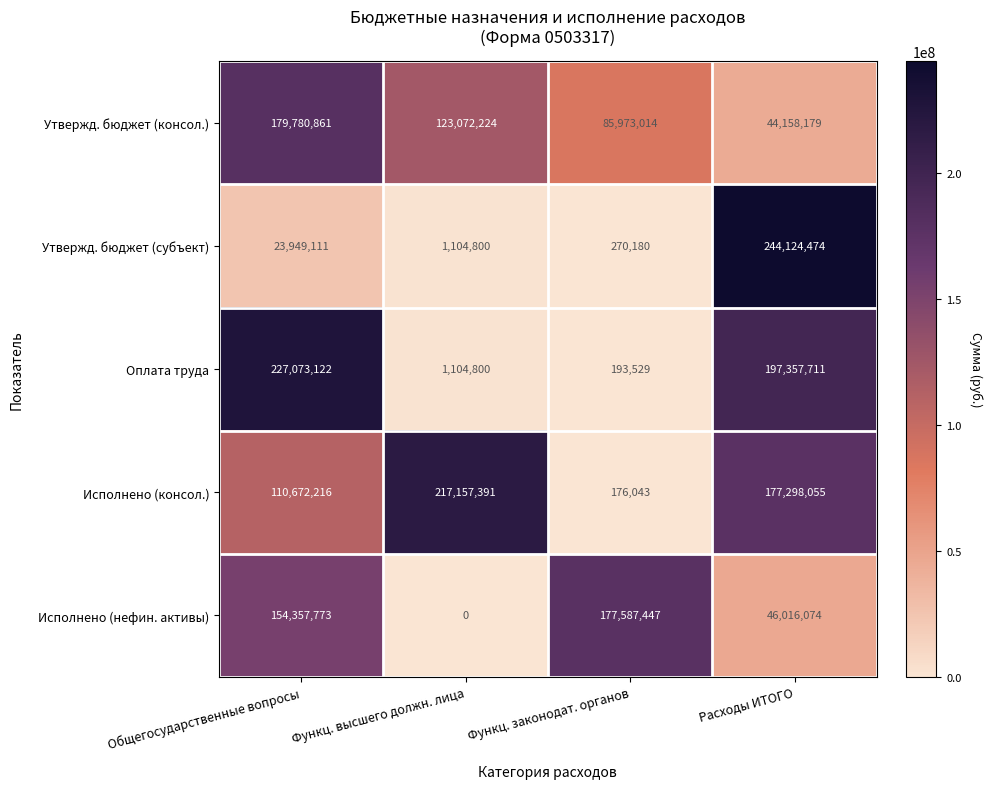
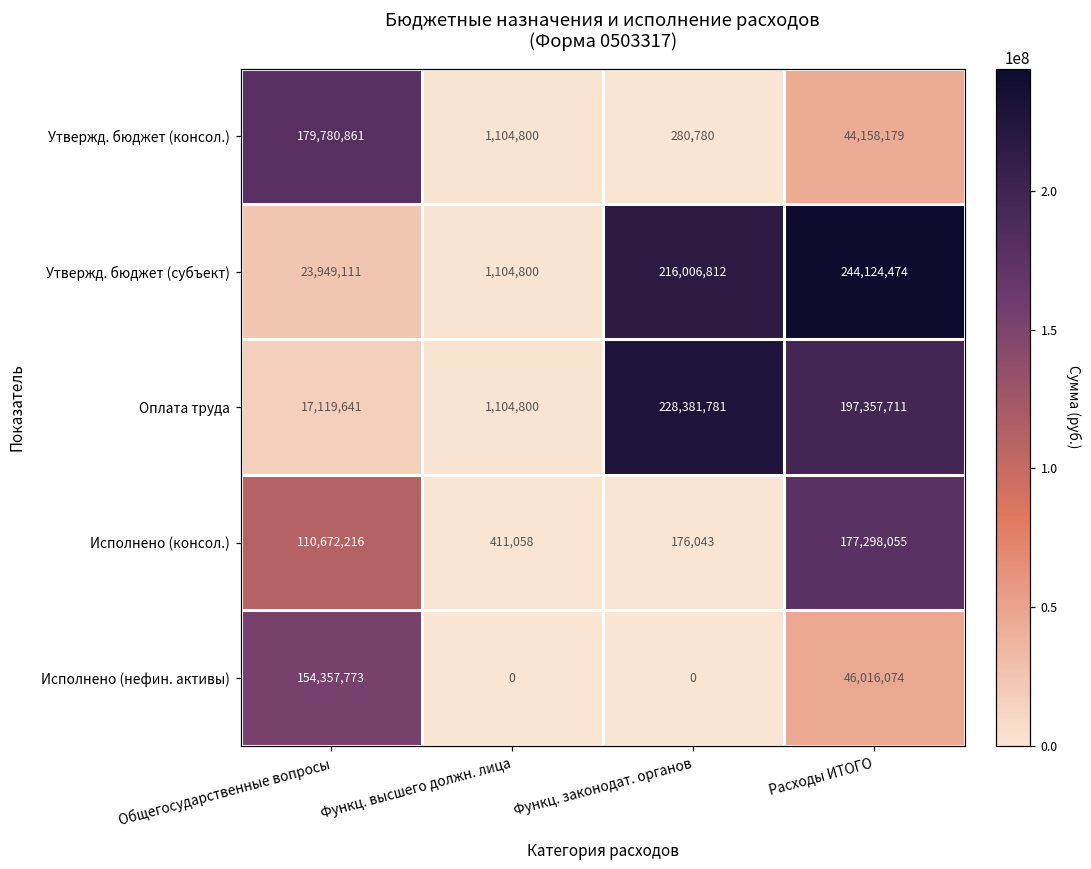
Утвержд. бюджет (консол.), Функц. высшего должн. лица: 123,072,224 -> 1,104,800
Утвержд. бюджет (консол.), Функц. законодат. органов: 85,973,014 -> 280,780
Утвержд. бюджет (субъект), Функц. законодат. органов: 270,180 -> 216,006,812
Оплата труда, Общегосударственные вопросы: 227,073,122 -> 17,119,641
Оплата труда, Функц. законодат. органов: 193,529 -> 228,381,781
Исполнено (консол.), Функц. высшего должн. лица: 217,157,391 -> 411,058
Исполнено (нефин. активы), Функц. законодат. органов: 177,587,447 -> 0
